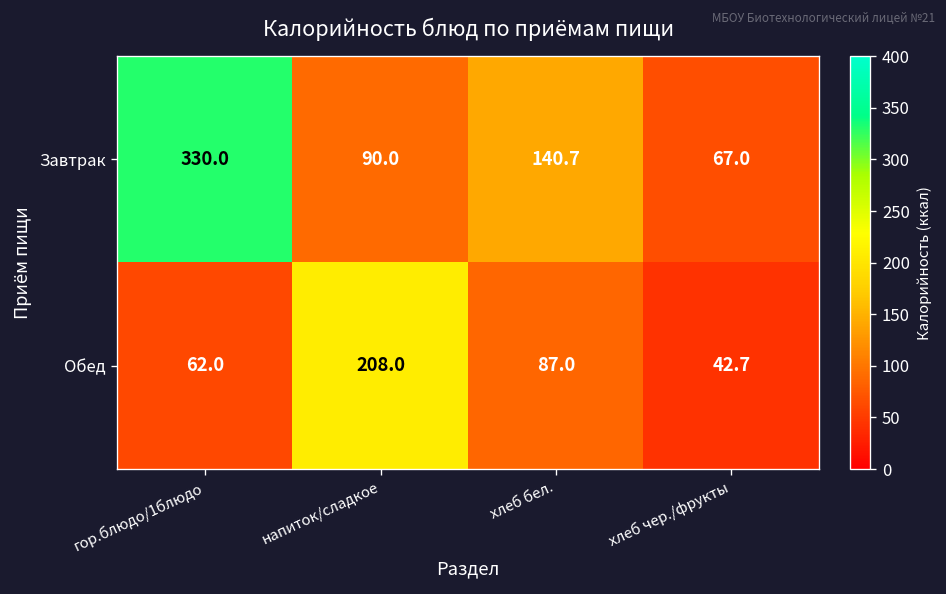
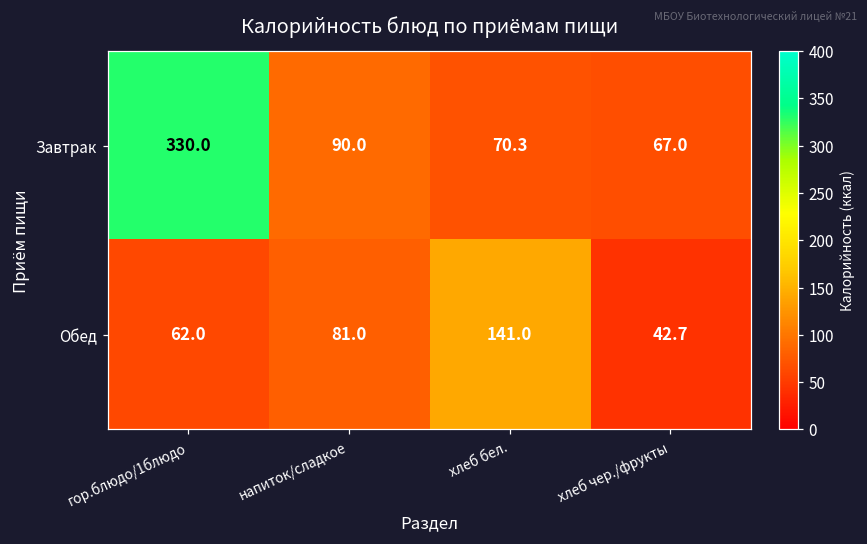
Завтрак, хлеб бел.: 140.7 -> 70.3
Обед, напиток/сладкое: 208.0 -> 81.0
Обед, хлеб бел.: 87.0 -> 141.0
